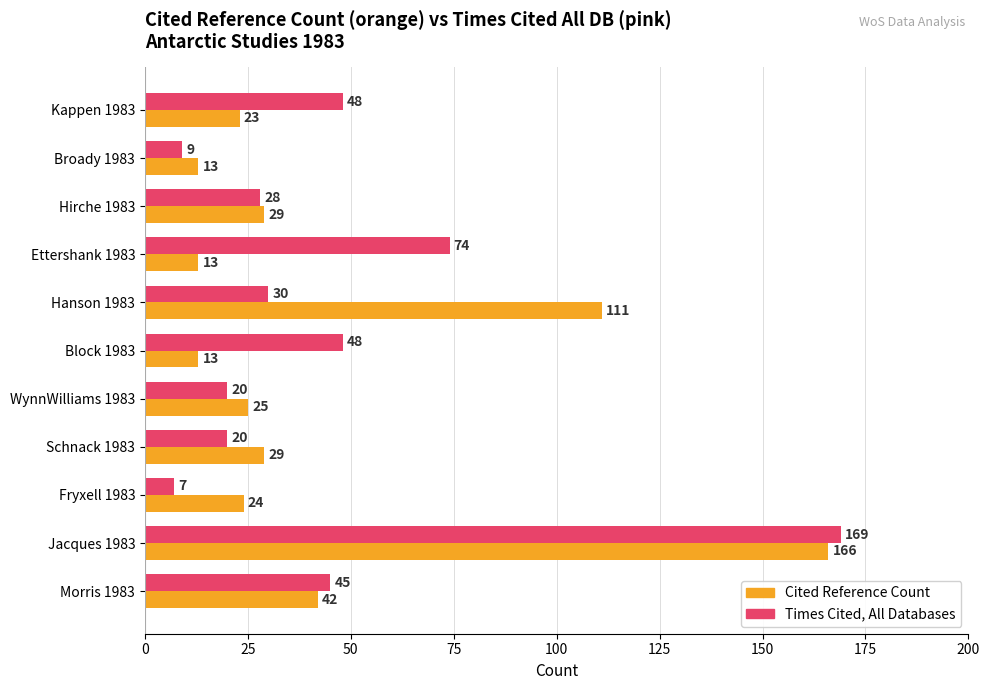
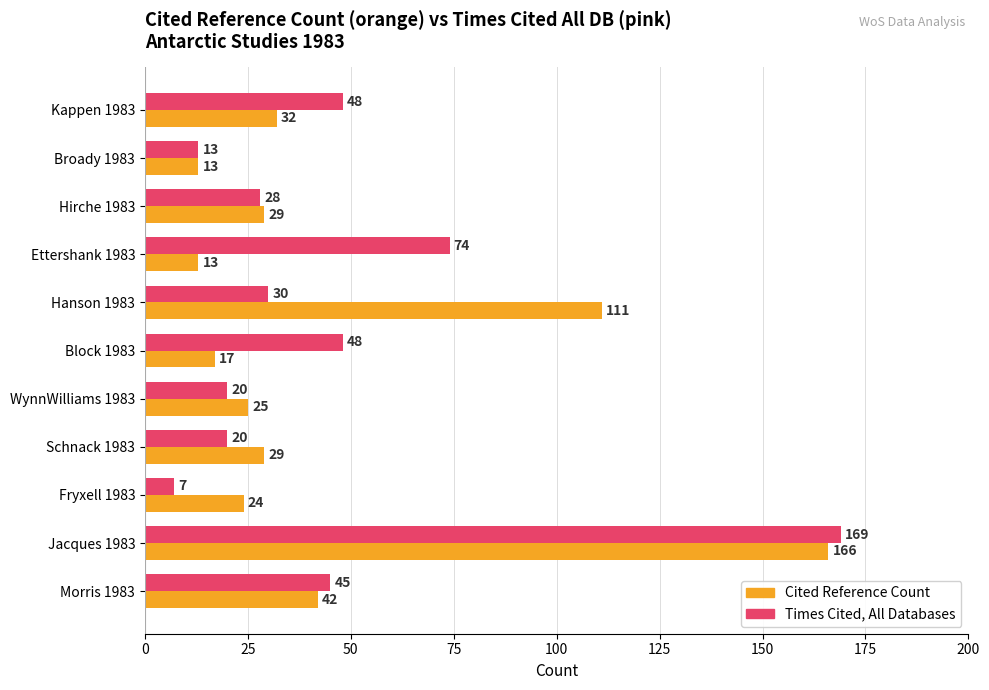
Cited Reference Count, Kappen 1983: 23 -> 32
Times Cited, All Databases, Broady 1983: 9 -> 13
Cited Reference Count, Block 1983: 13 -> 17
